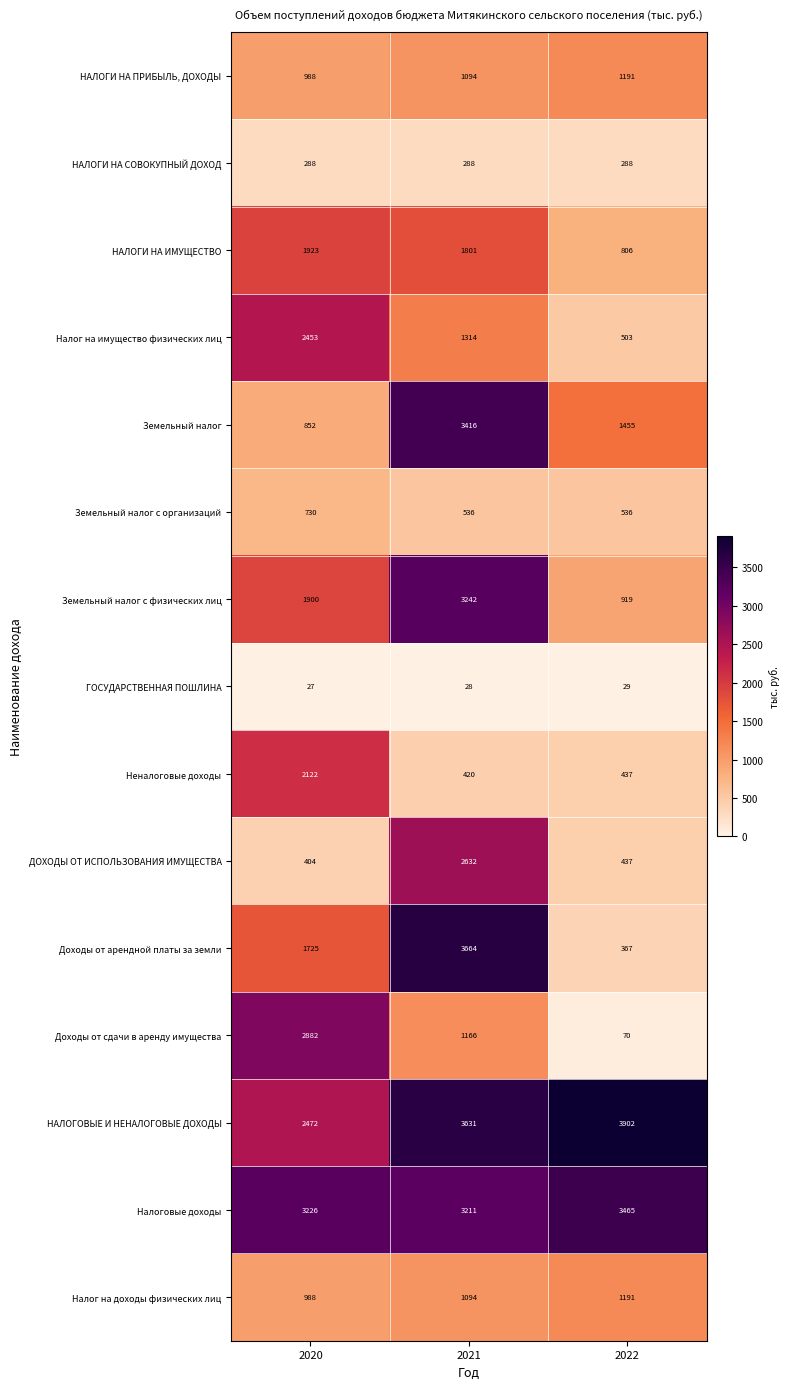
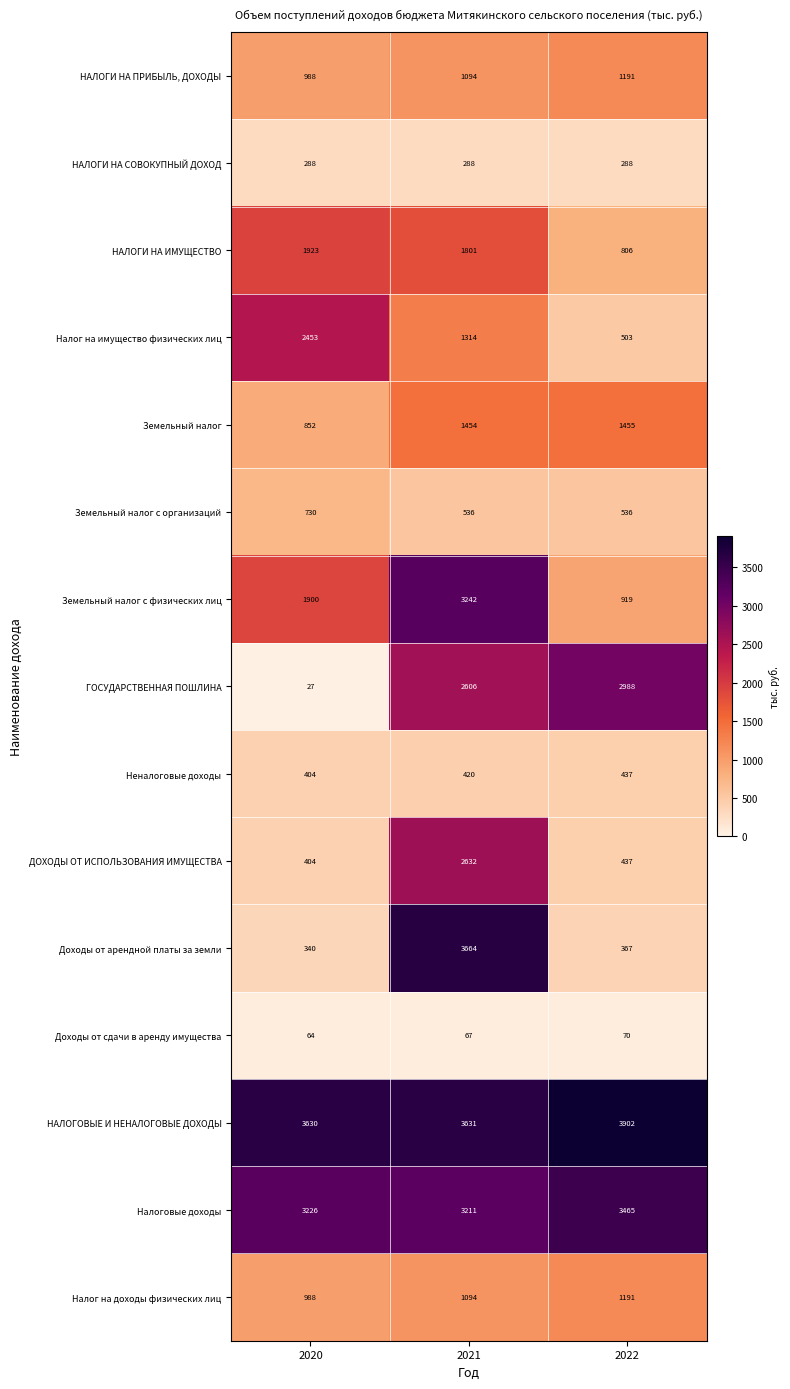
Земельный налог, 2021: 3416 -> 1454
ГОСУДАРСТВЕННАЯ ПОШЛИНА, 2021: 28 -> 2606
ГОСУДАРСТВЕННАЯ ПОШЛИНА, 2022: 29 -> 2988
Неналоговые доходы, 2020: 2122 -> 404
Доходы от арендной платы за земли, 2020: 1725 -> 340
Доходы от сдачи в аренду имущества, 2020: 2882 -> 64
Доходы от сдачи в аренду имущества, 2021: 1166 -> 67
НАЛОГОВЫЕ И НЕНАЛОГОВЫЕ ДОХОДЫ, 2020: 2472 -> 3630
